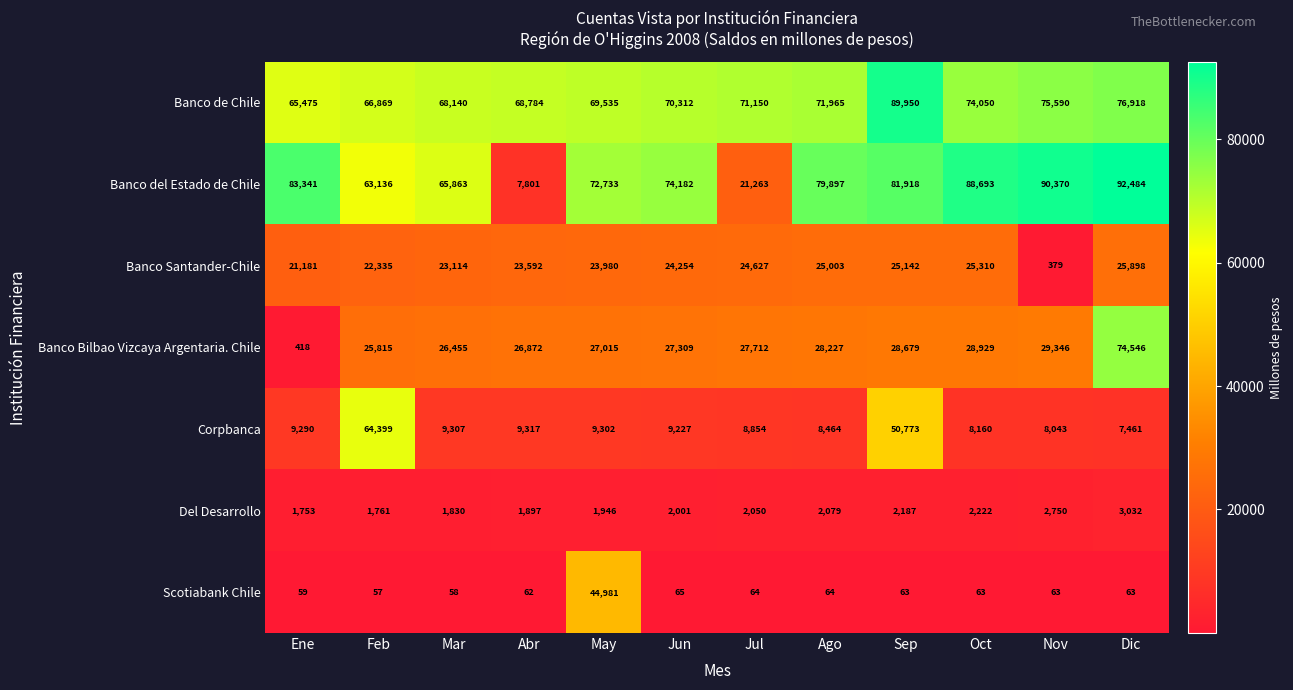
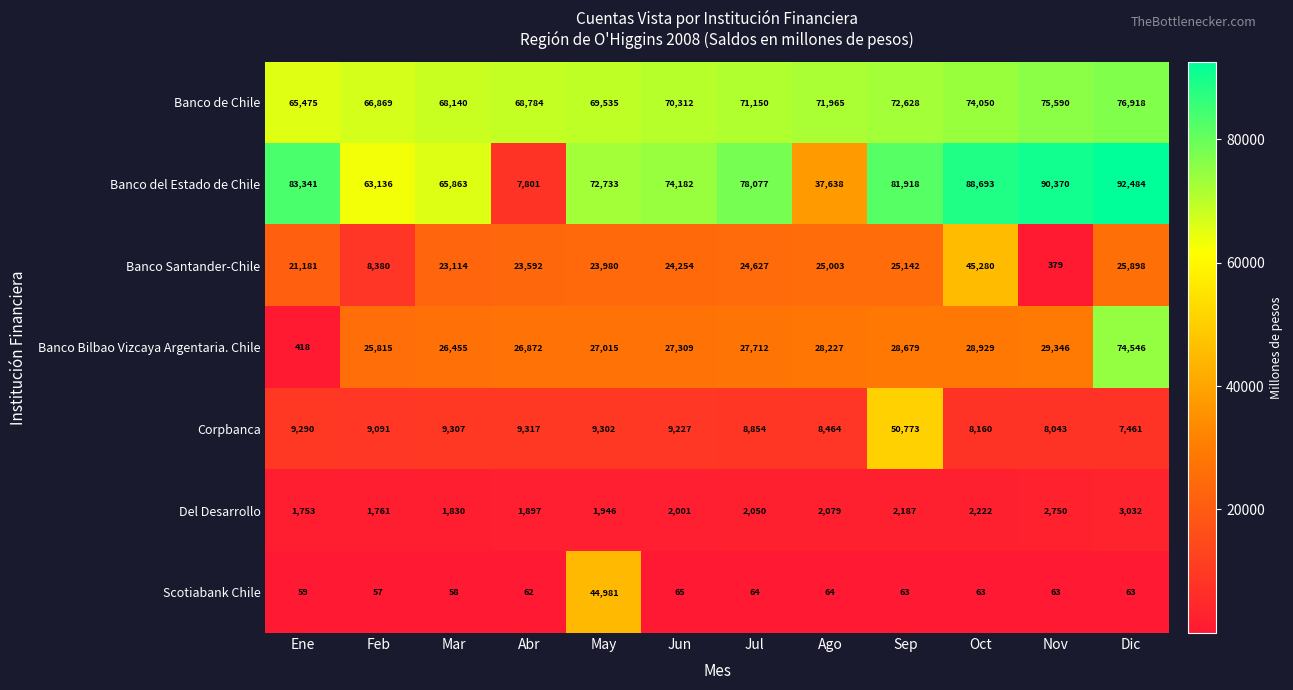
Banco de Chile, Sep: 89,950 -> 72,628
Banco del Estado de Chile, Jul: 21,263 -> 78,077
Banco del Estado de Chile, Ago: 79,897 -> 37,638
Banco Santander-Chile, Feb: 22,335 -> 8,380
Banco Santander-Chile, Oct: 25,310 -> 45,280
Corpbanca, Feb: 64,399 -> 9,091
